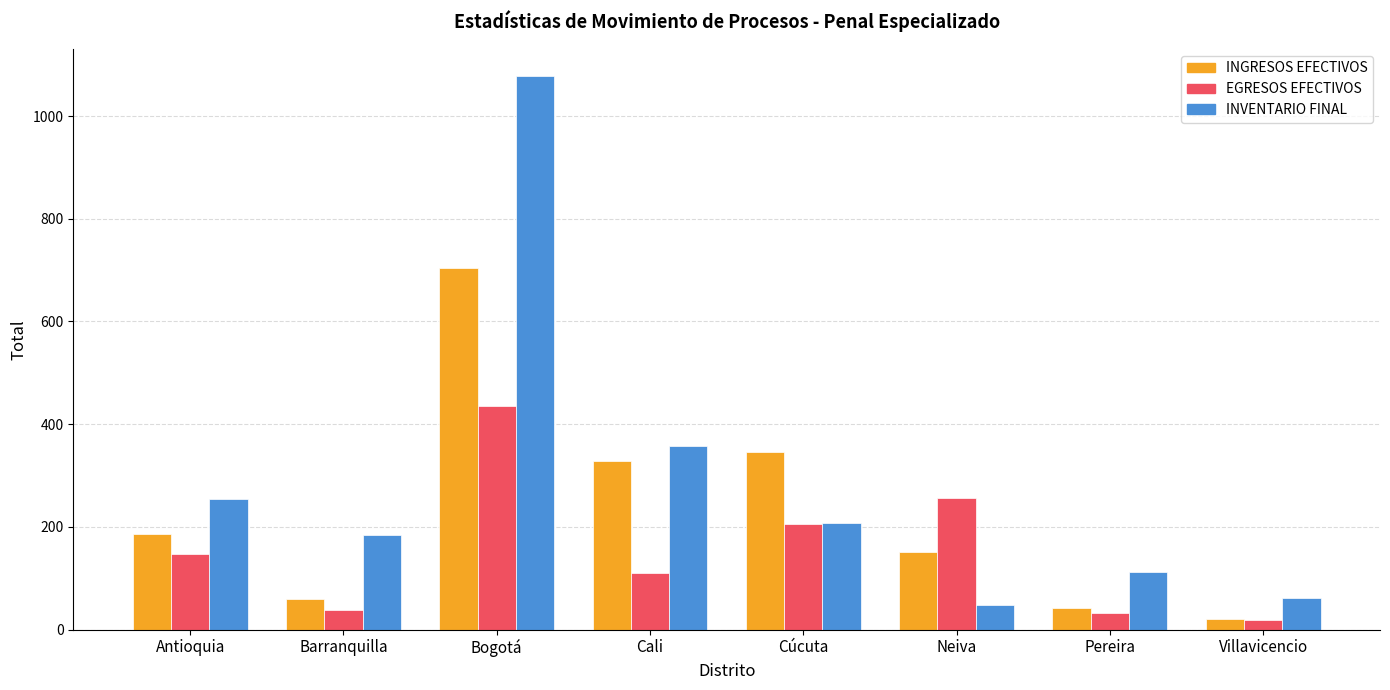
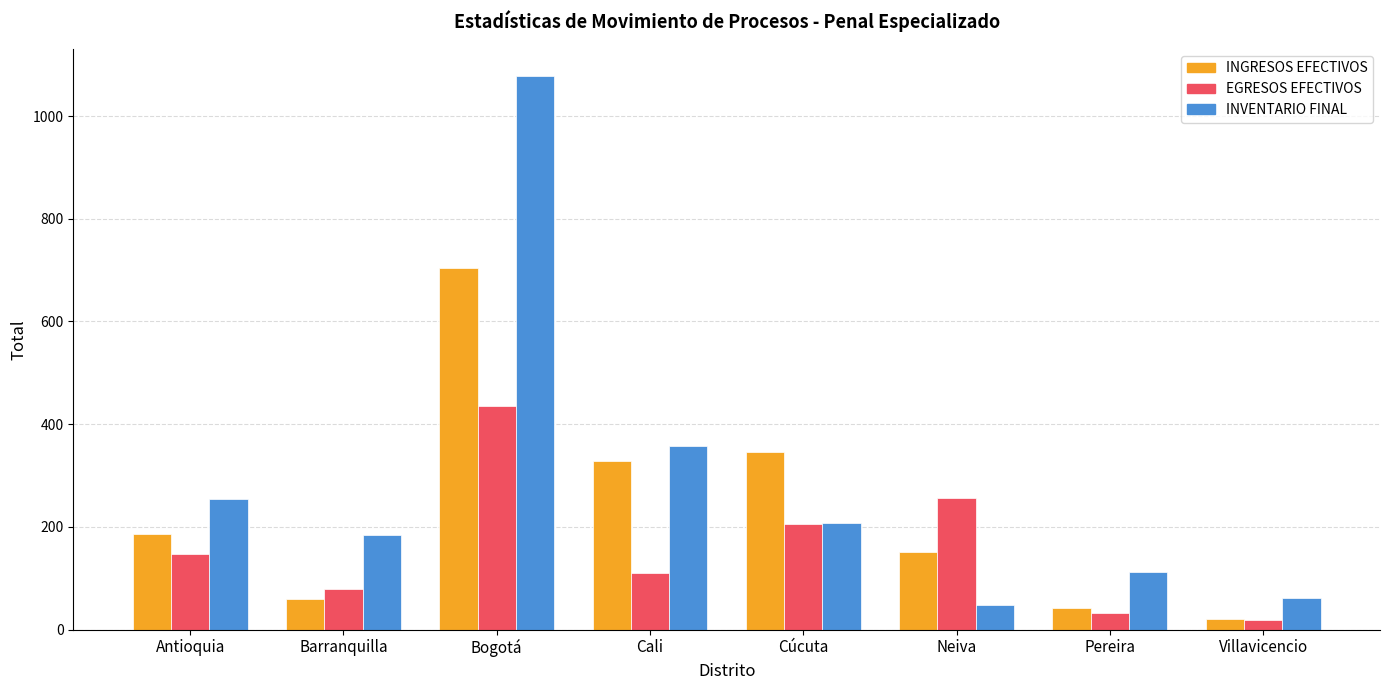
EGRESOS EFECTIVOS, Barranquilla: 40 -> 80
